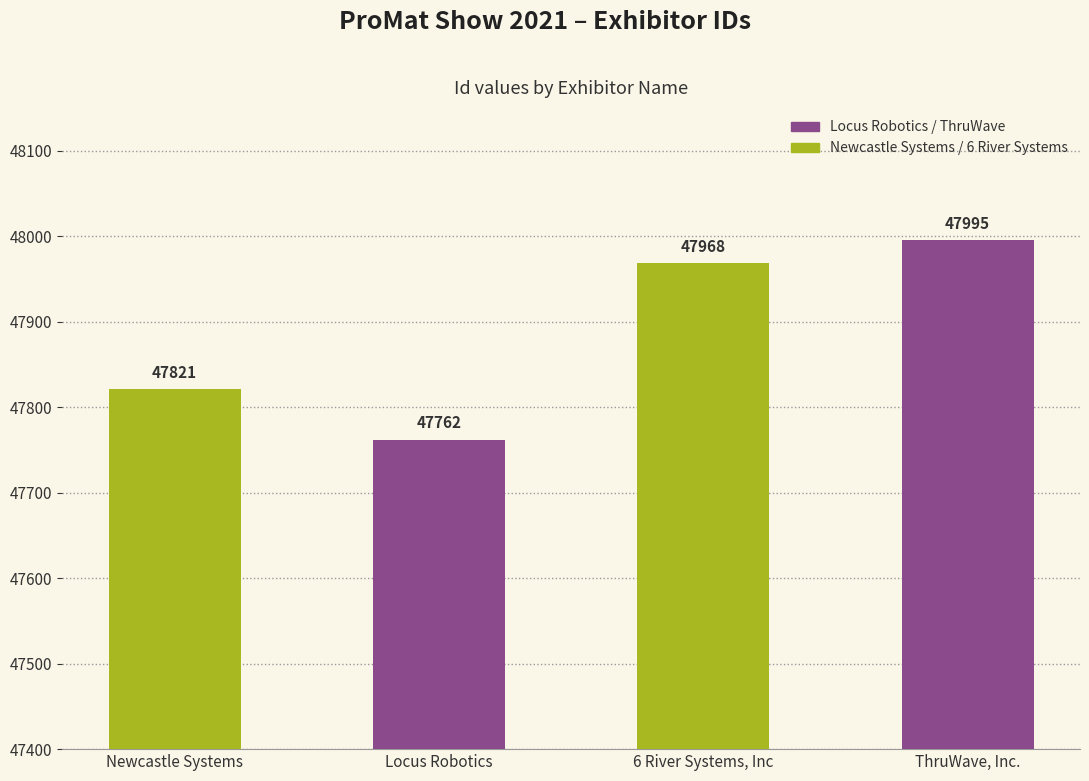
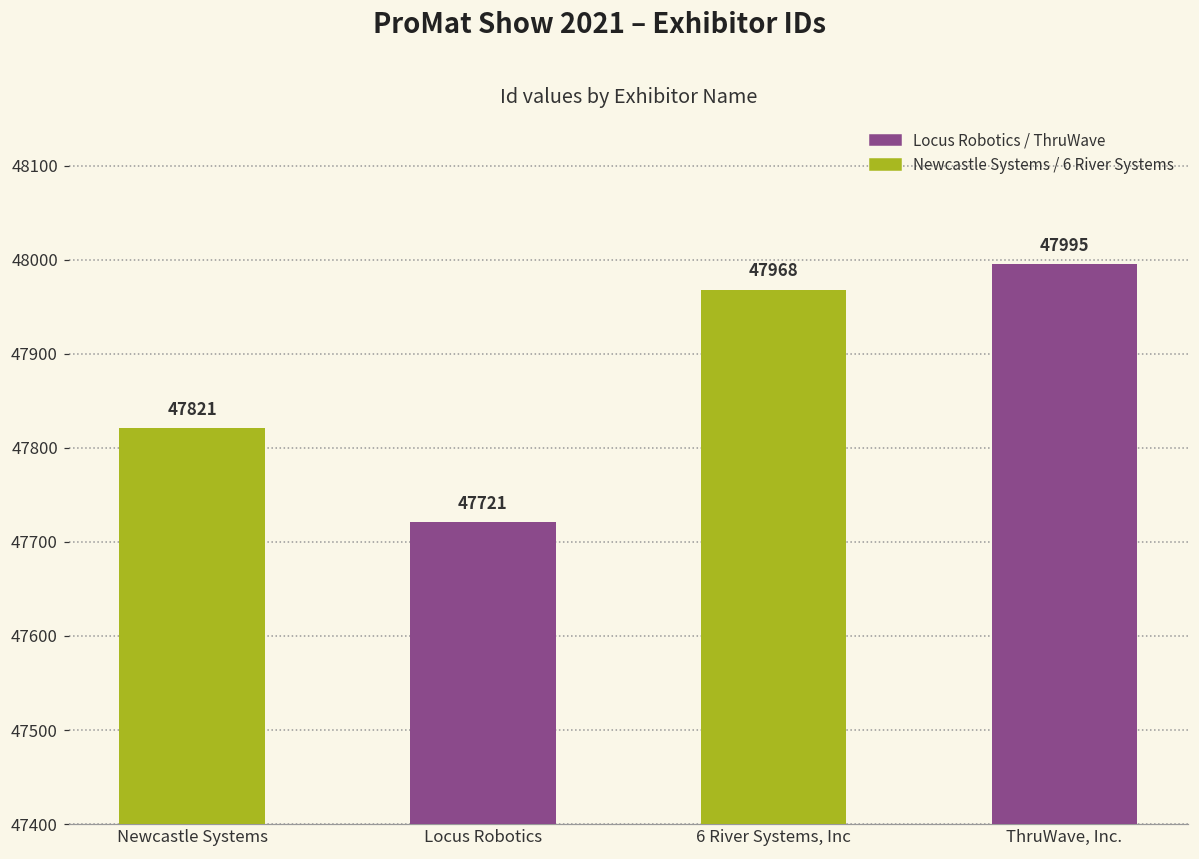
Locus Robotics: 47762 -> 47721
